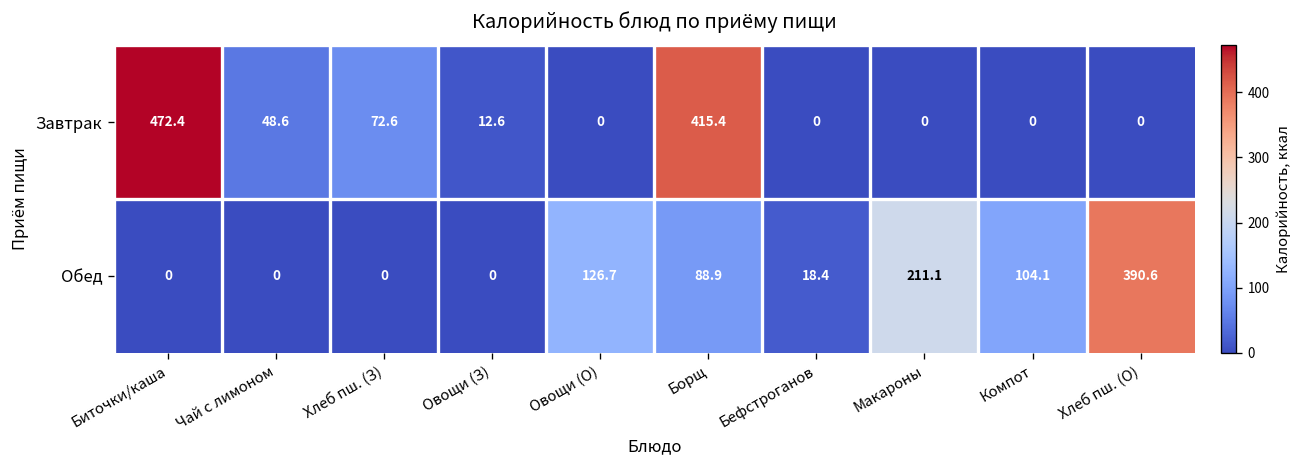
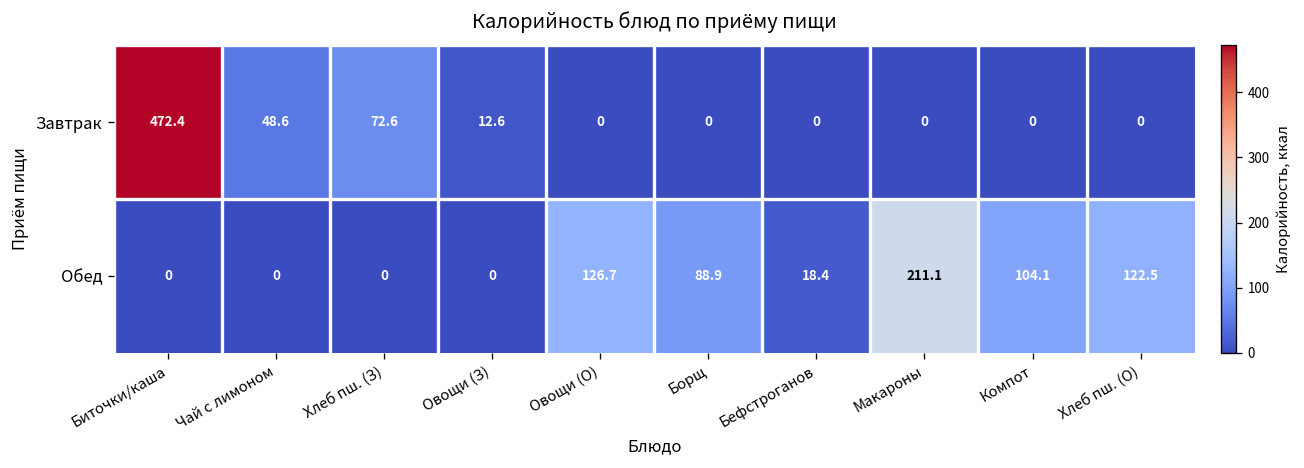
Завтрак, Борщ: 415.4 -> 0
Обед, Хлеб пш. (О): 390.6 -> 122.5
